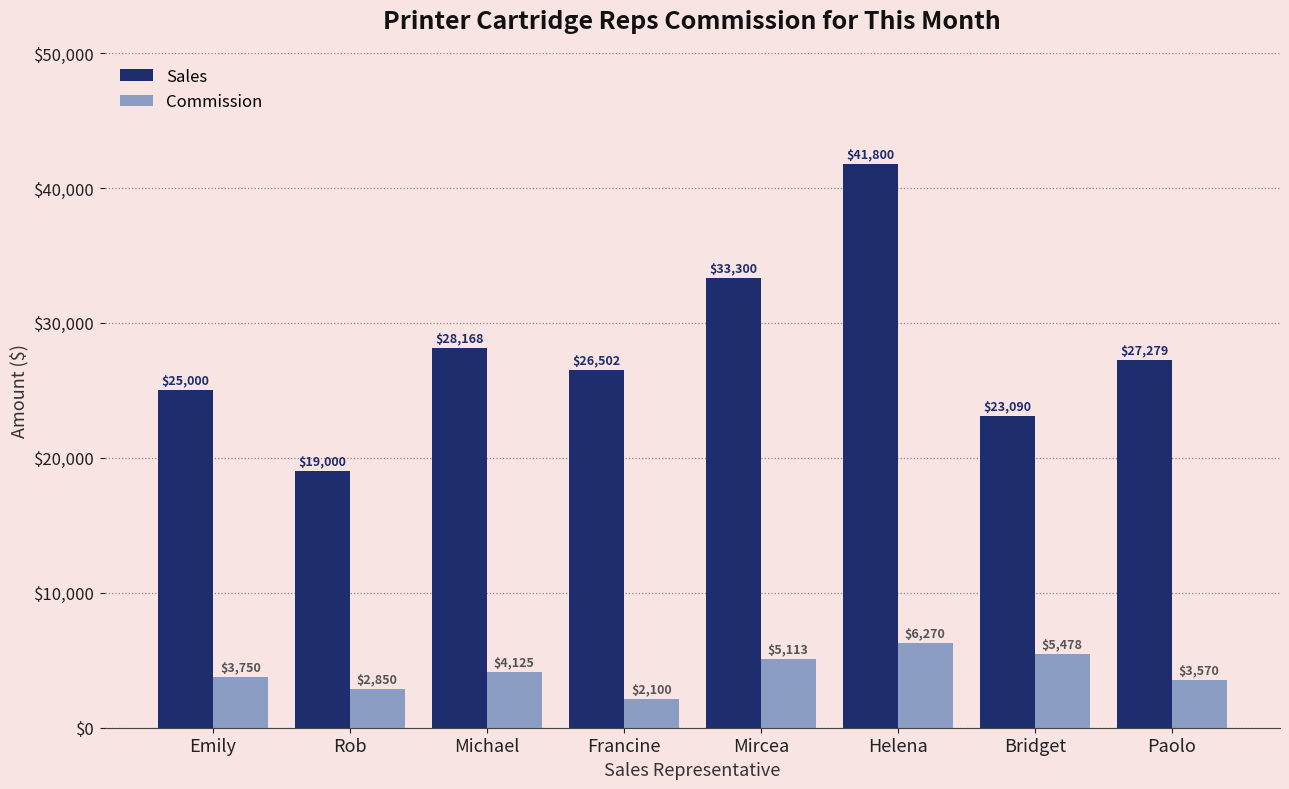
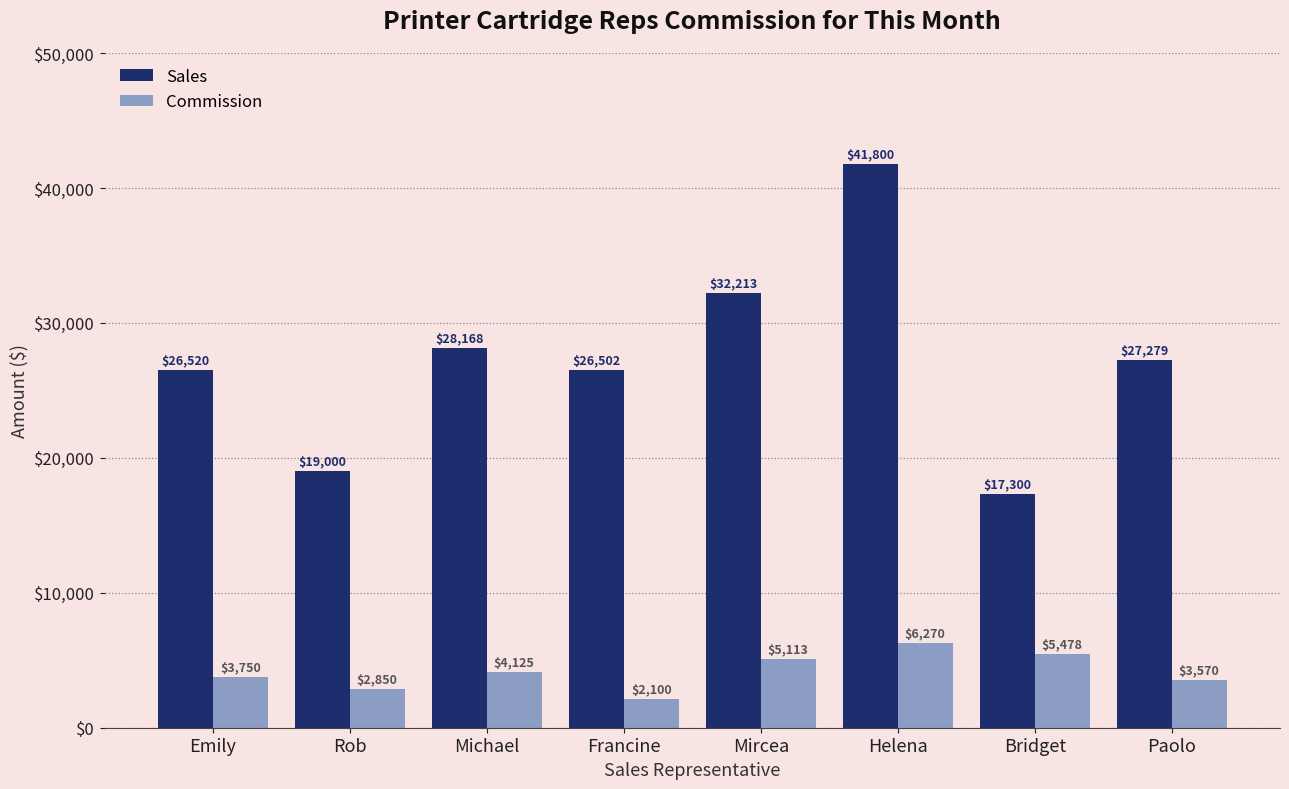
Sales, Emily: $25,000 -> $26,520
Sales, Mircea: $33,300 -> $32,213
Sales, Bridget: $23,090 -> $17,300
